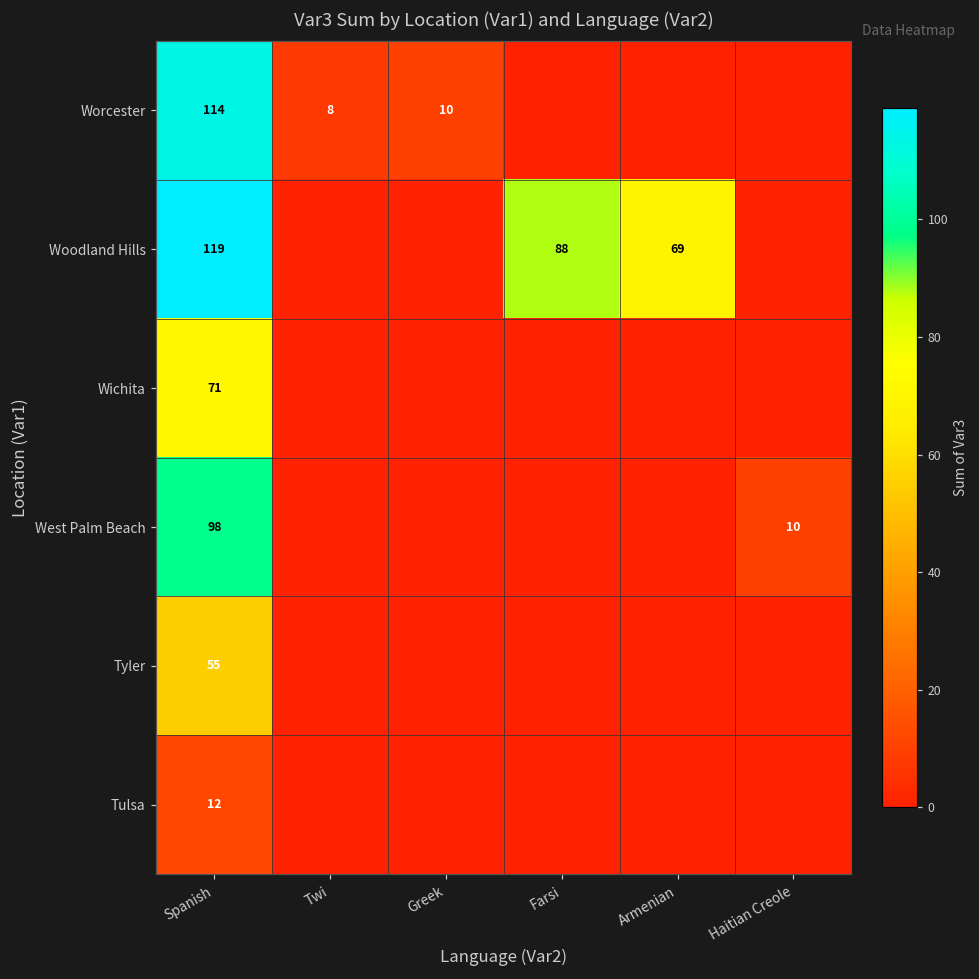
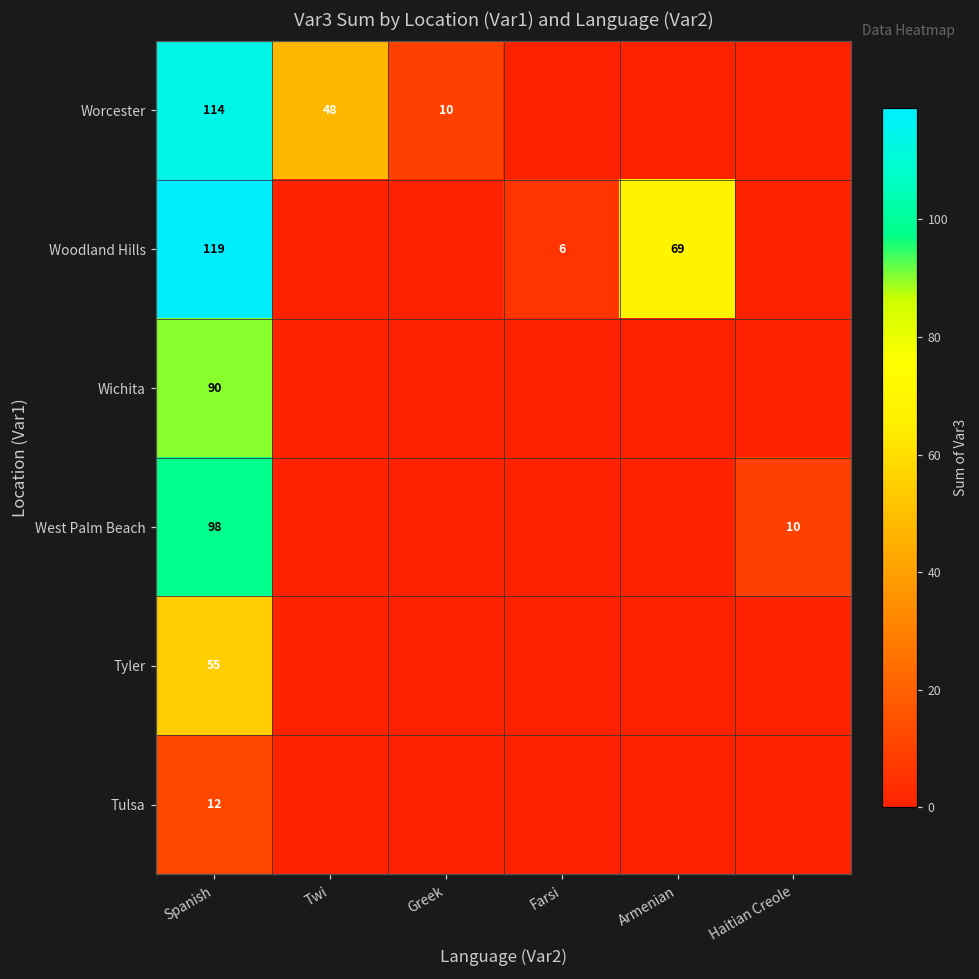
Worcester, Twi: 8 -> 48
Woodland Hills, Farsi: 88 -> 6
Wichita, Spanish: 71 -> 90
